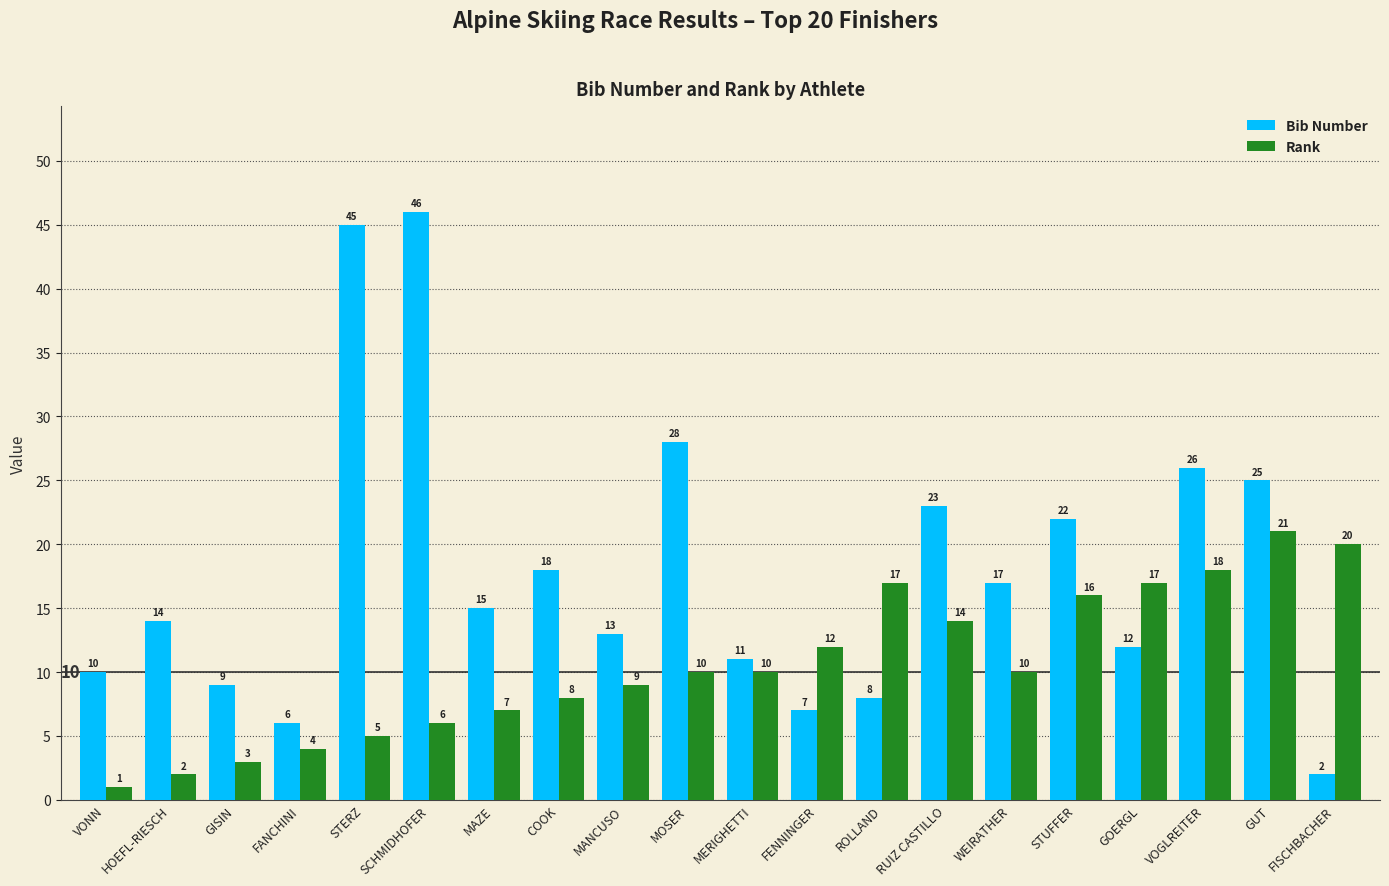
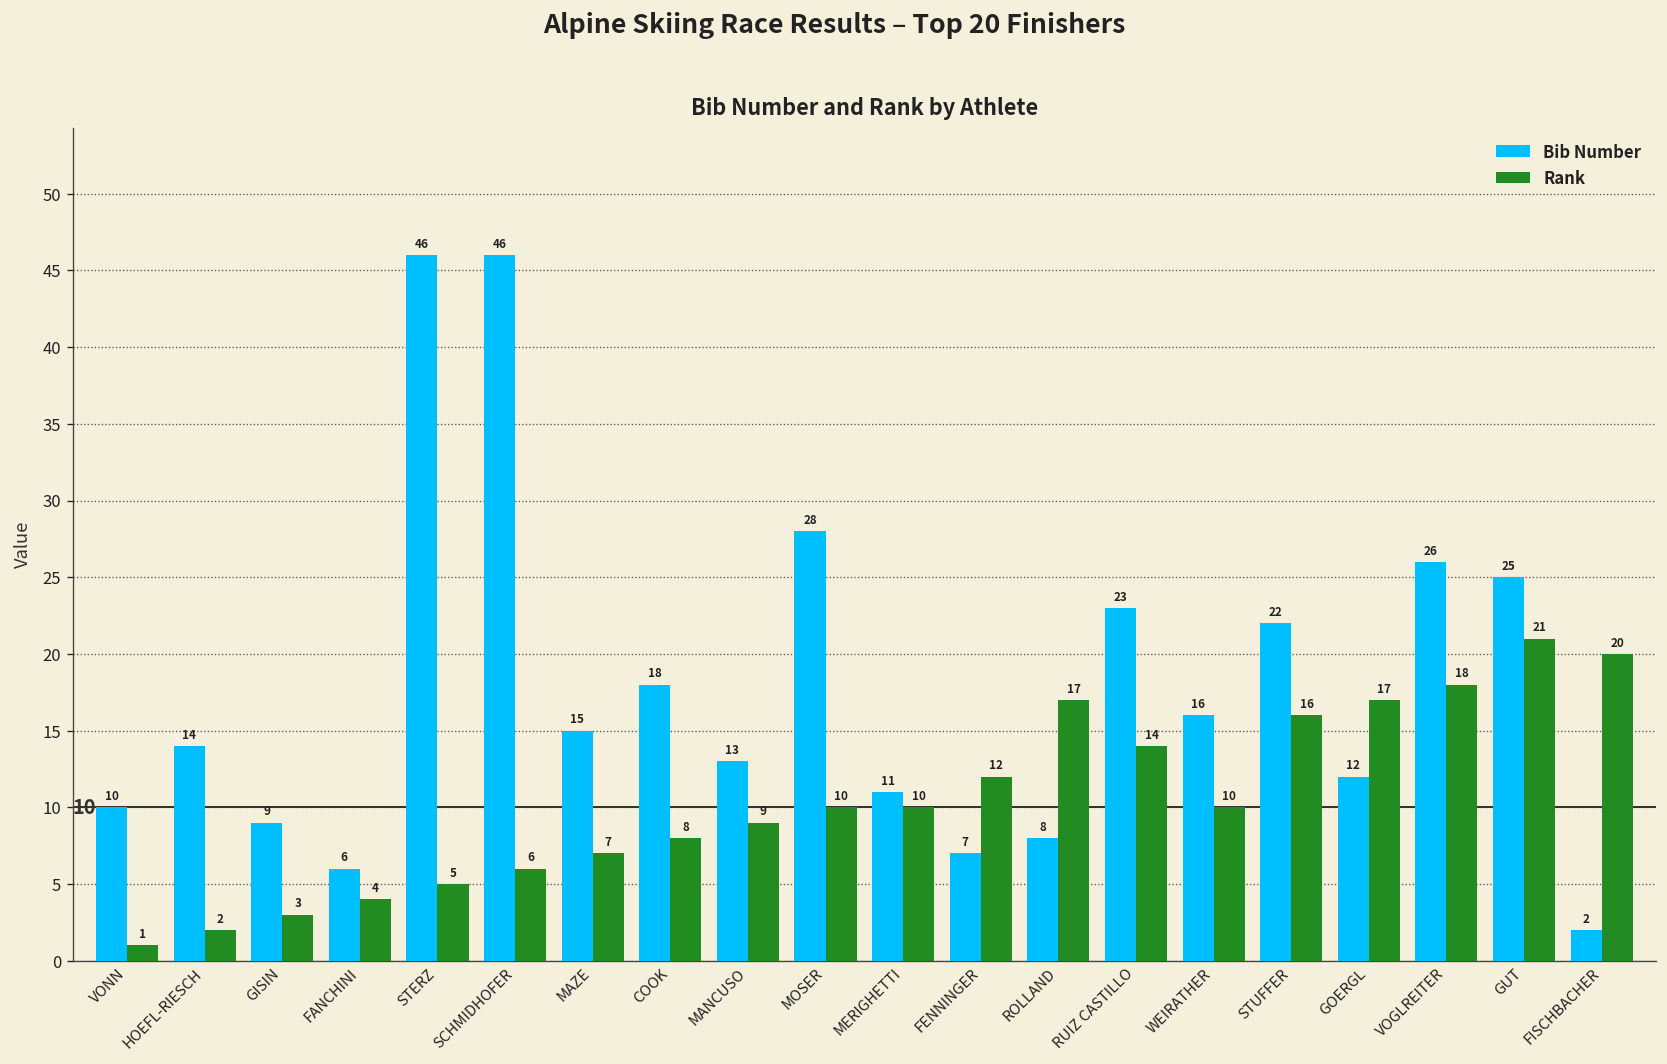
Bib Number, STERZ: 45 -> 46
Bib Number, WEIRATHER: 17 -> 16
